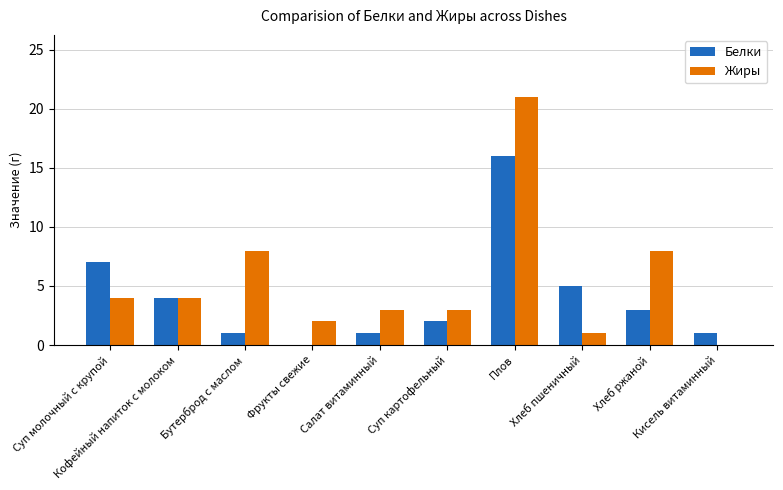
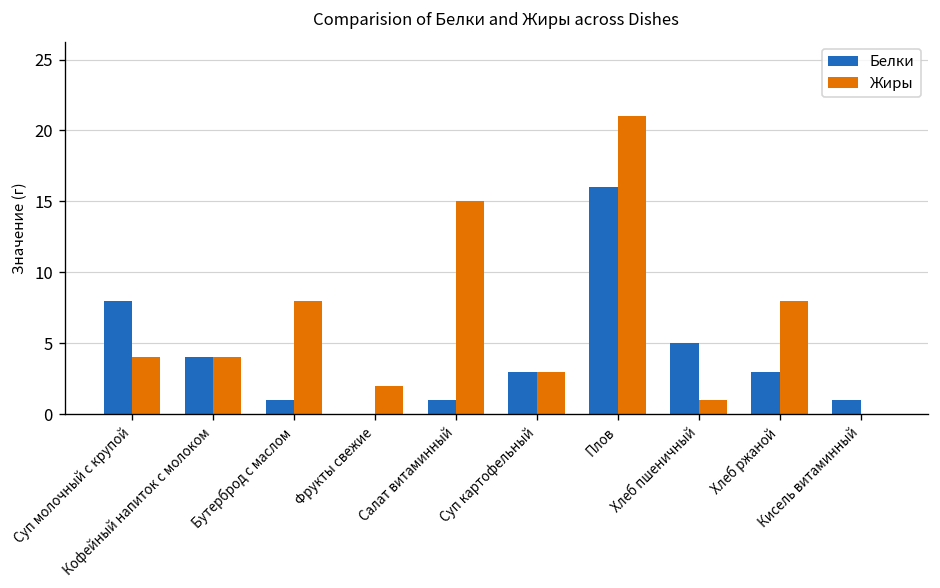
Белки, Суп молочный с крупой: 7 -> 8
Жиры, Салат витаминный: 3 -> 15
Белки, Суп картофельный: 2 -> 3
